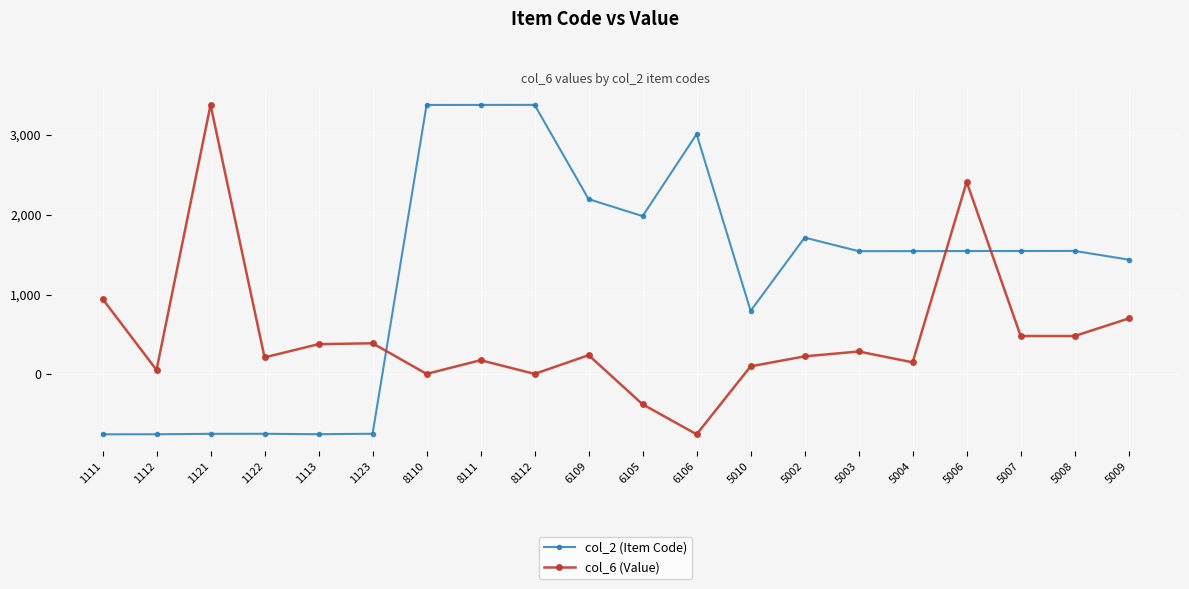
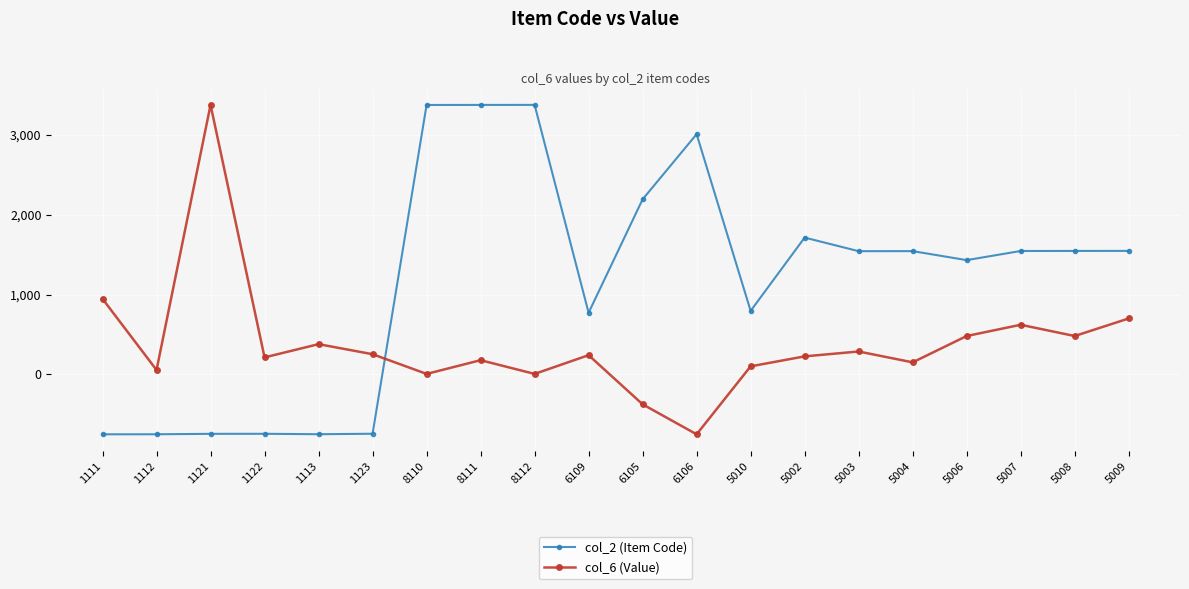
col_6 (Value), 1123: 400 -> 300
col_2 (Item Code), 6109: 2,200 -> 800
col_2 (Item Code), 6105: 2,000 -> 2,200
col_2 (Item Code), 5006: 1,500 -> 1,400
col_6 (Value), 5006: 2,400 -> 500
col_6 (Value), 5007: 500 -> 600
col_2 (Item Code), 5009: 1,400 -> 1,500
